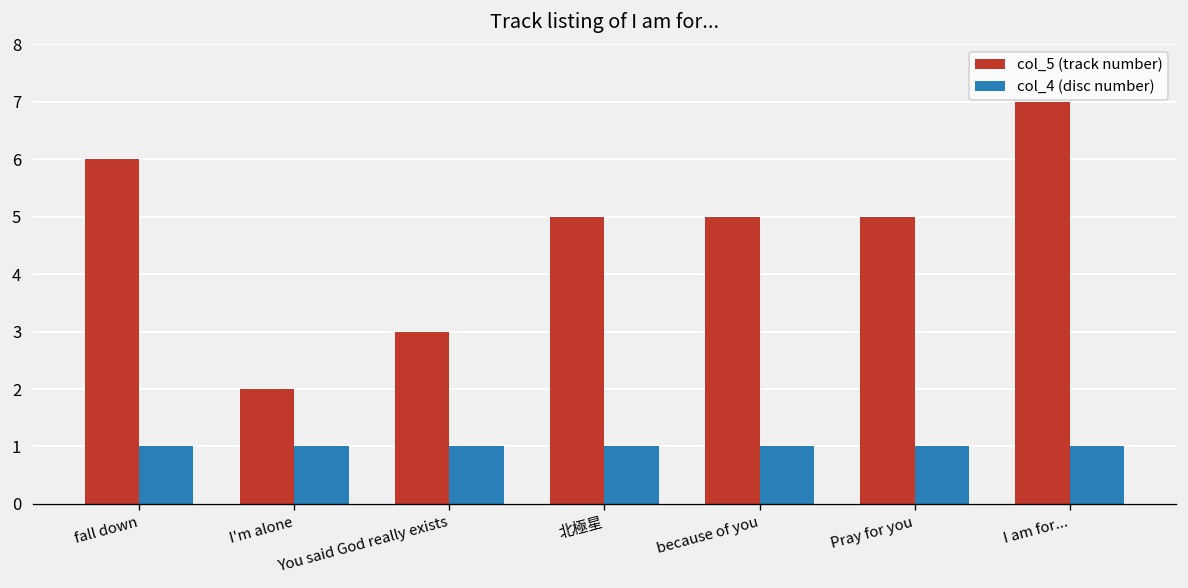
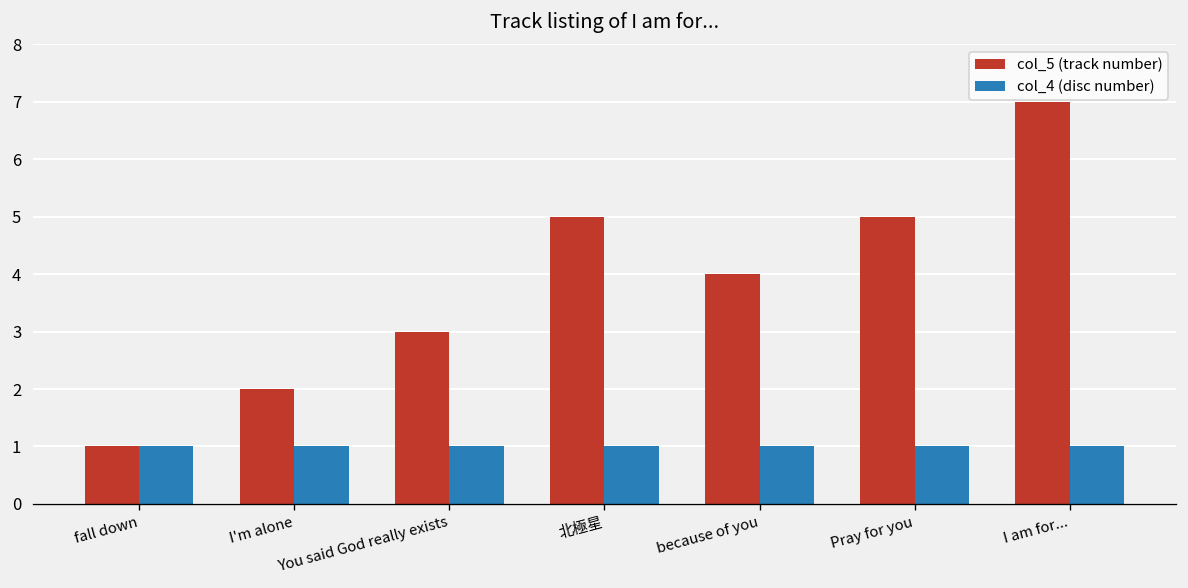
col_5 (track number), fall down: 6 -> 1
col_5 (track number), because of you: 5 -> 4
